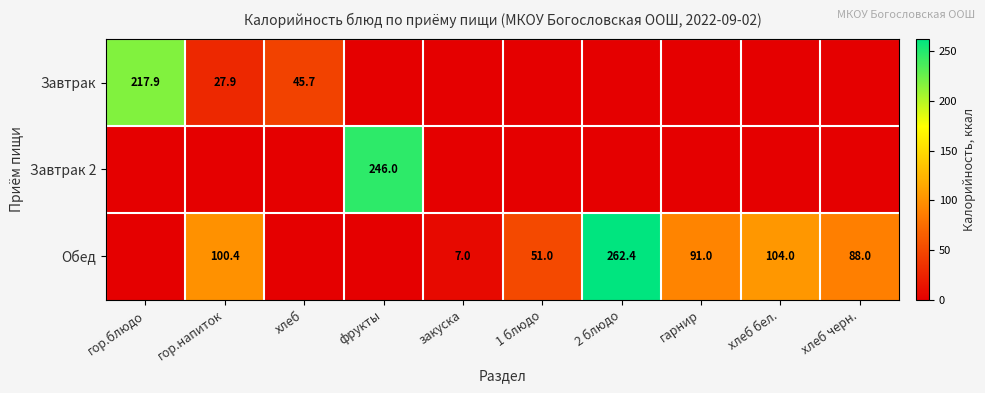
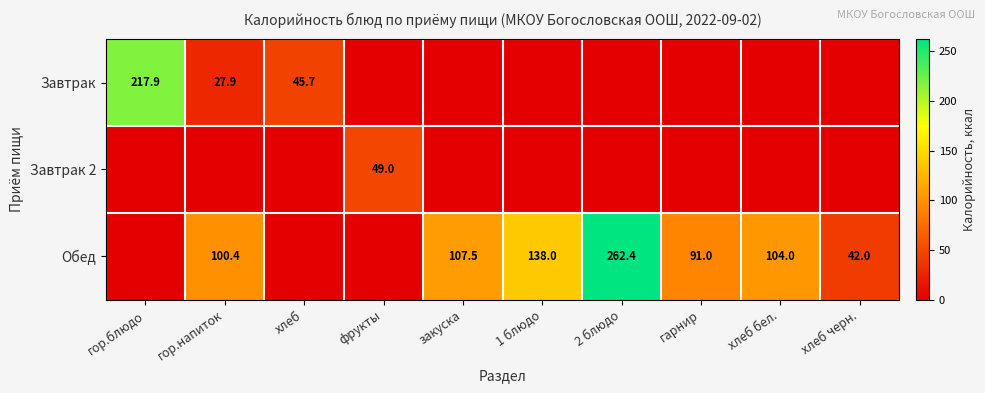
Завтрак 2, фрукты: 246.0 -> 49.0
Обед, закуска: 7.0 -> 107.5
Обед, 1 блюдо: 51.0 -> 138.0
Обед, хлеб черн.: 88.0 -> 42.0
